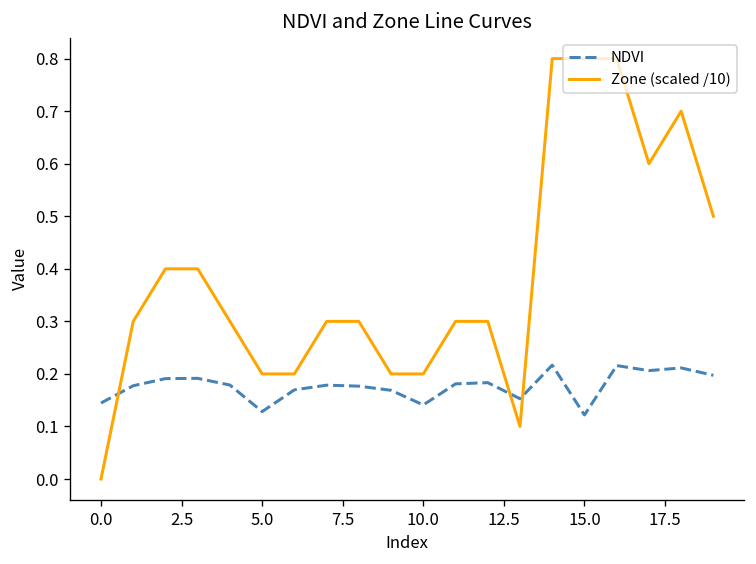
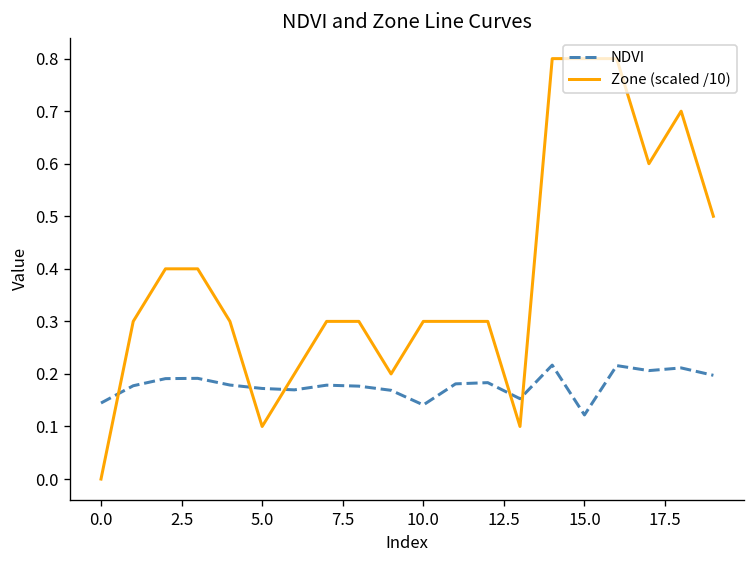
NDVI, 5.0: 0.13 -> 0.17
Zone (scaled /10), 5.0: 0.20 -> 0.10
Zone (scaled /10), 10.0: 0.20 -> 0.30
